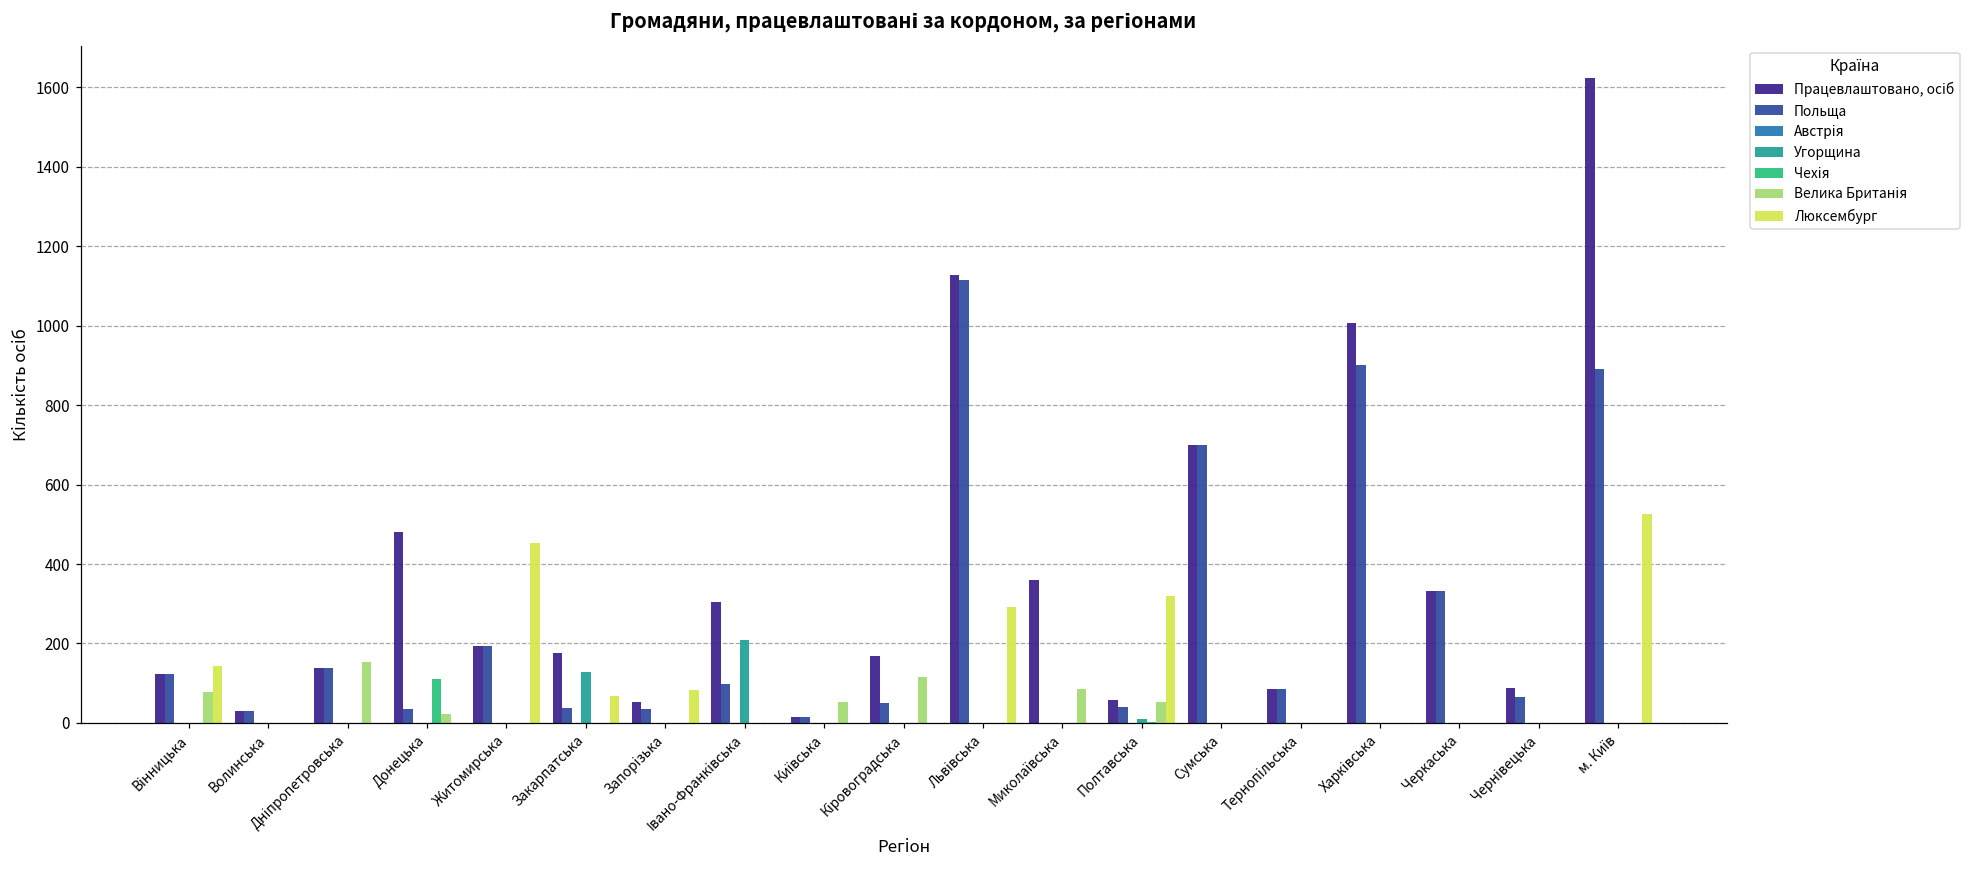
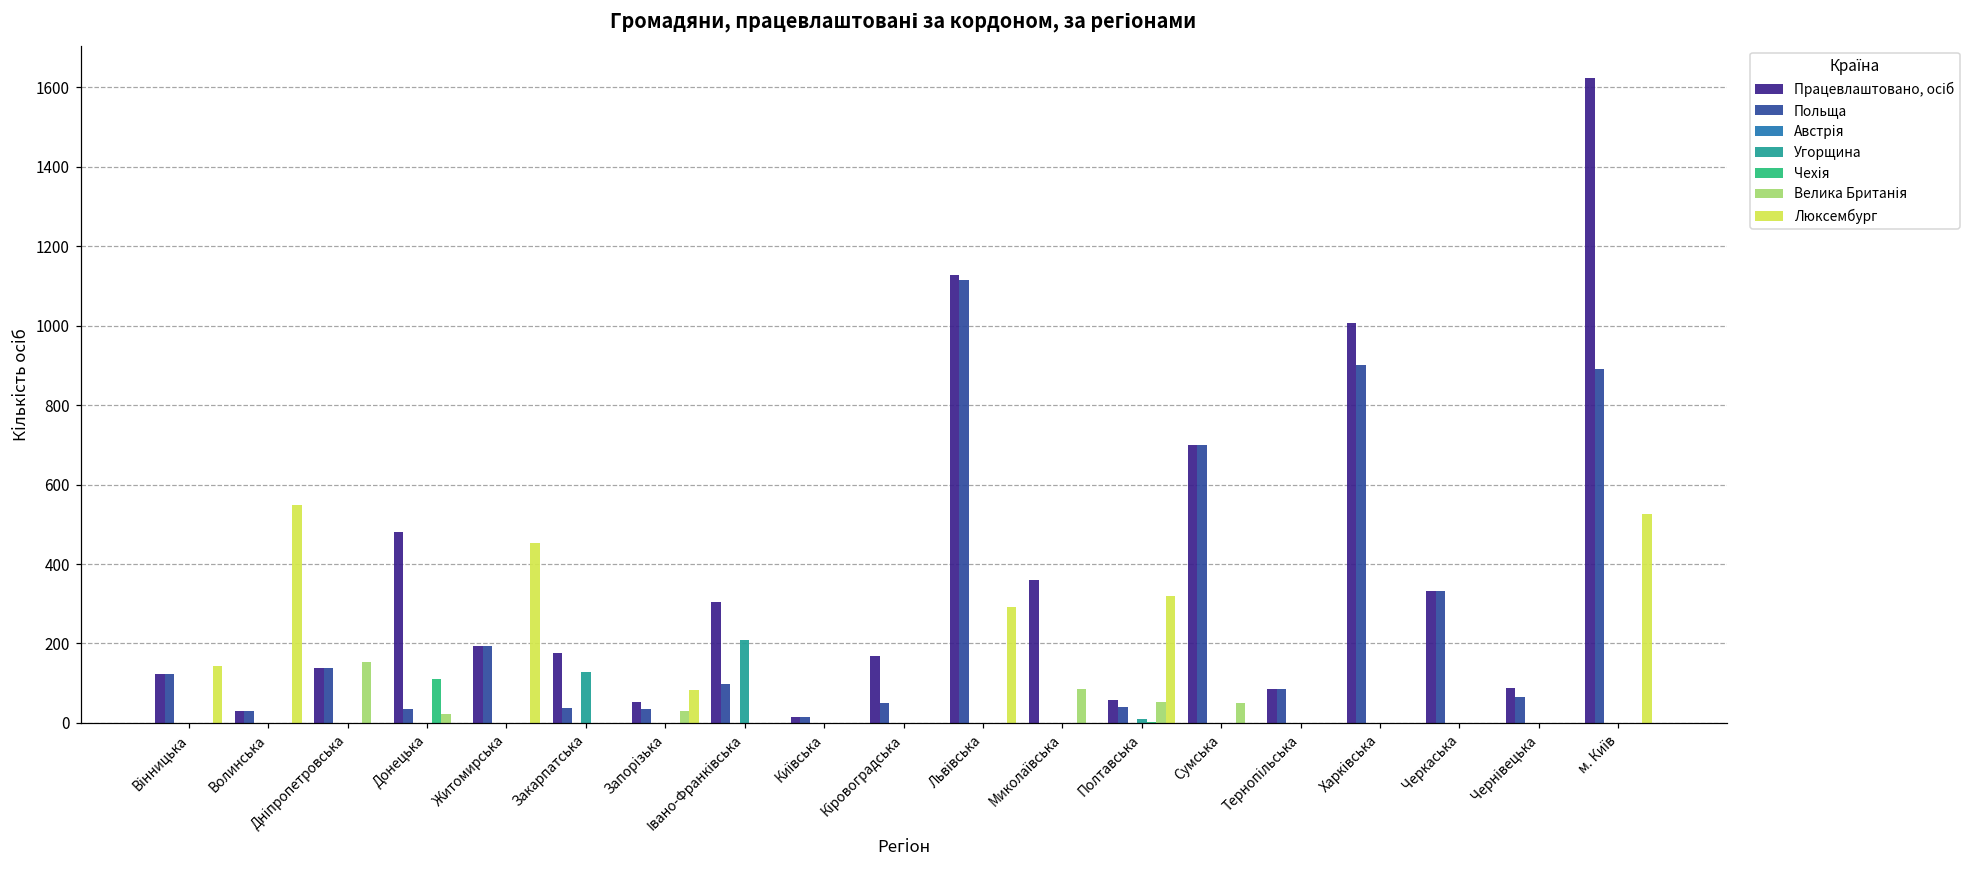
Велика Британія, Вінницька: 80 -> 0
Люксембург, Волинська: 0 -> 550
Люксембург, Закарпатська: 70 -> 0
Велика Британія, Запорізька: 0 -> 30
Велика Британія, Київська: 50 -> 0
Велика Британія, Кіровоградська: 120 -> 0
Велика Британія, Сумська: 0 -> 50
